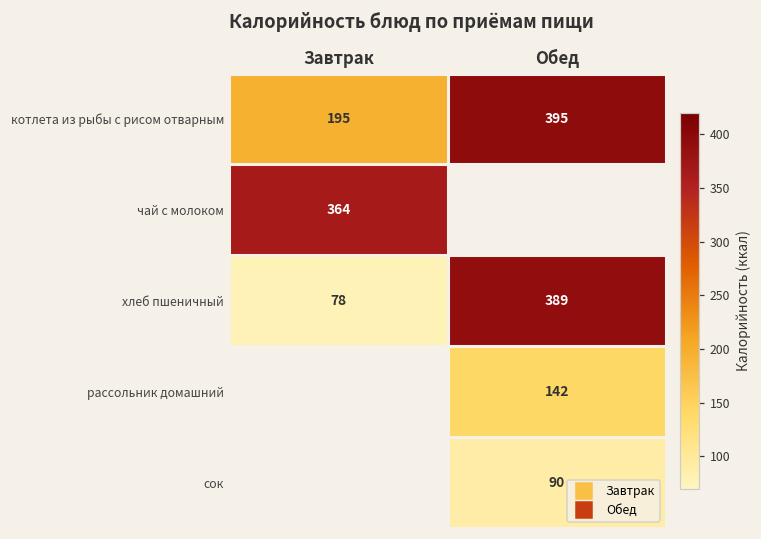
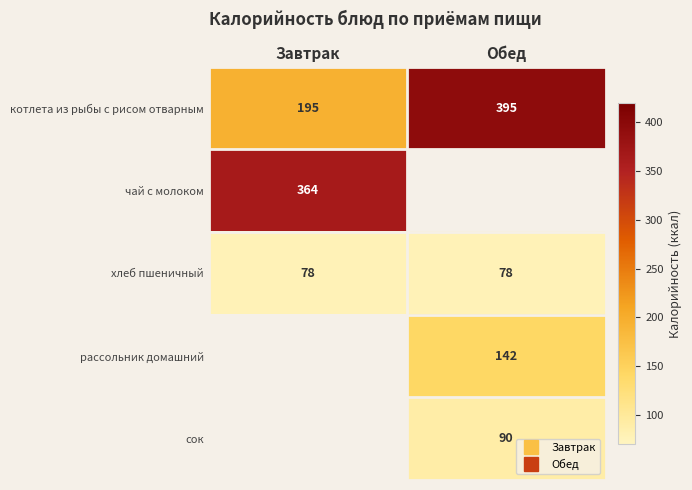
хлеб пшеничный, Обед: 389 -> 78
